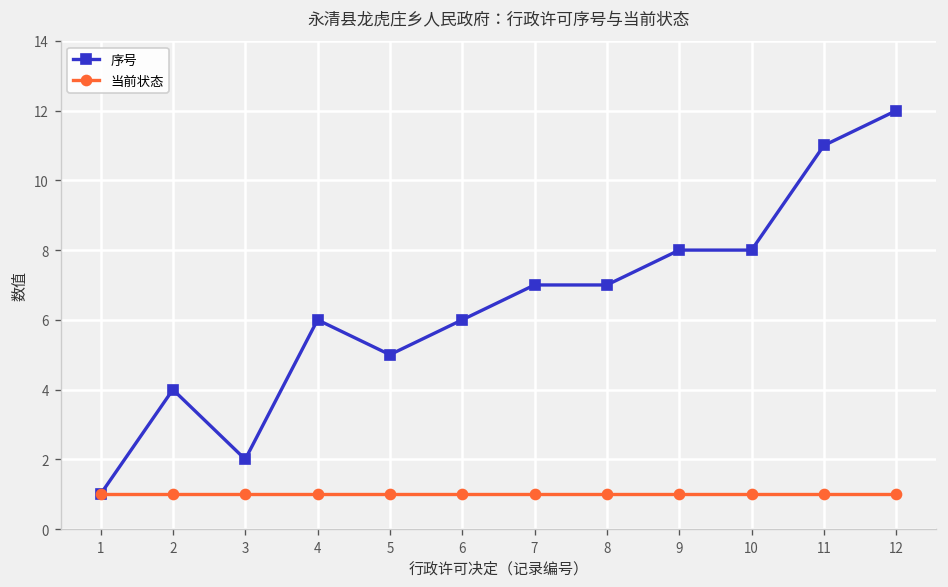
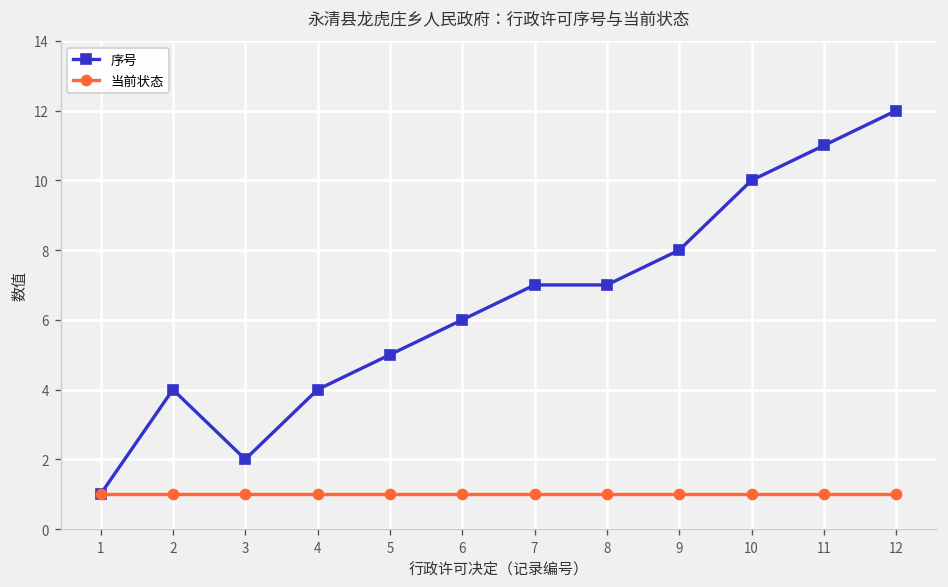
序号, 4: 6 -> 4
序号, 10: 8 -> 10
